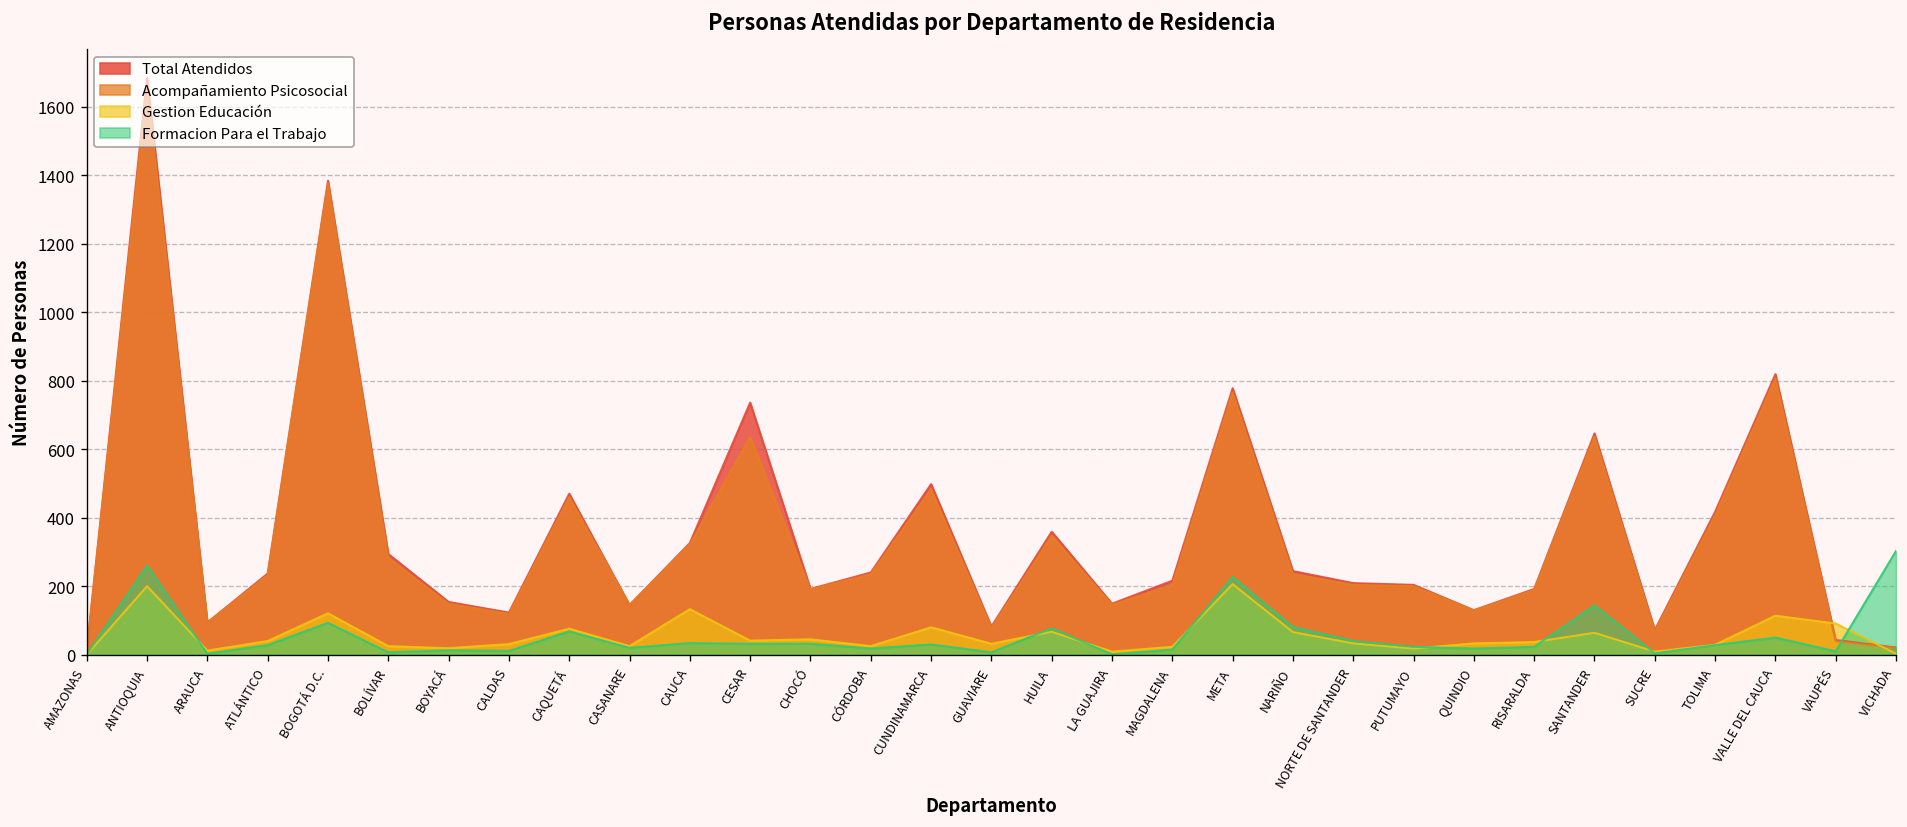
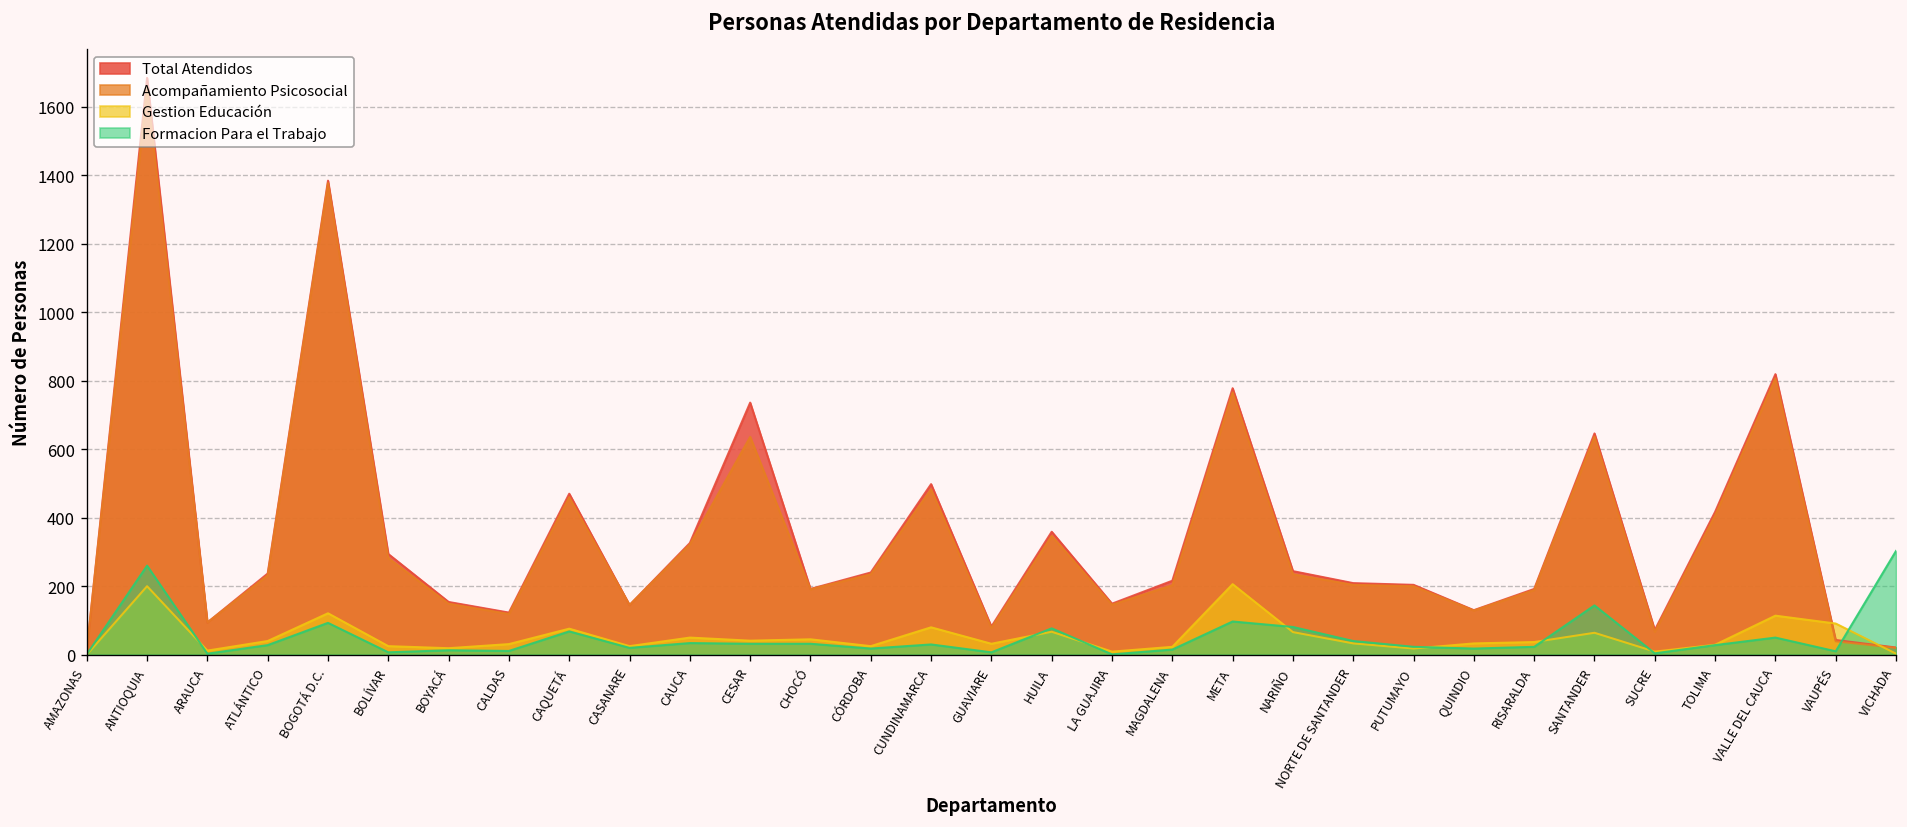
Gestion Educación, CAUCA: 130 -> 50
Formacion Para el Trabajo, META: 230 -> 100
